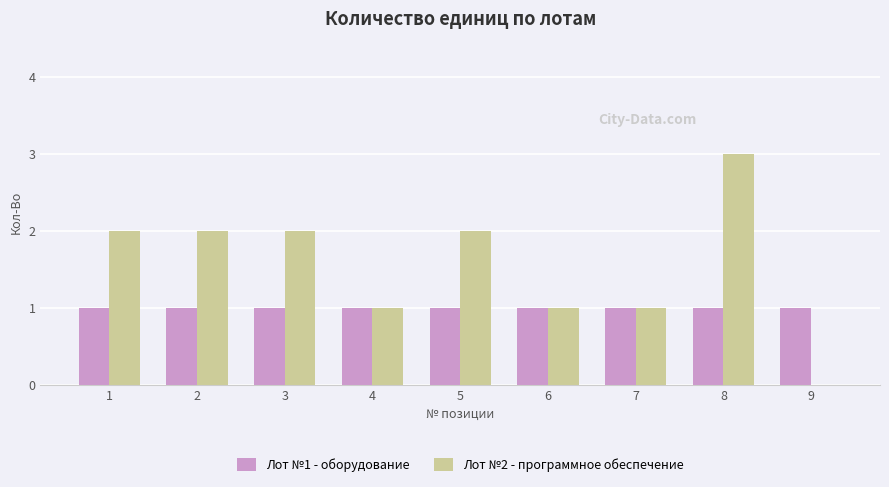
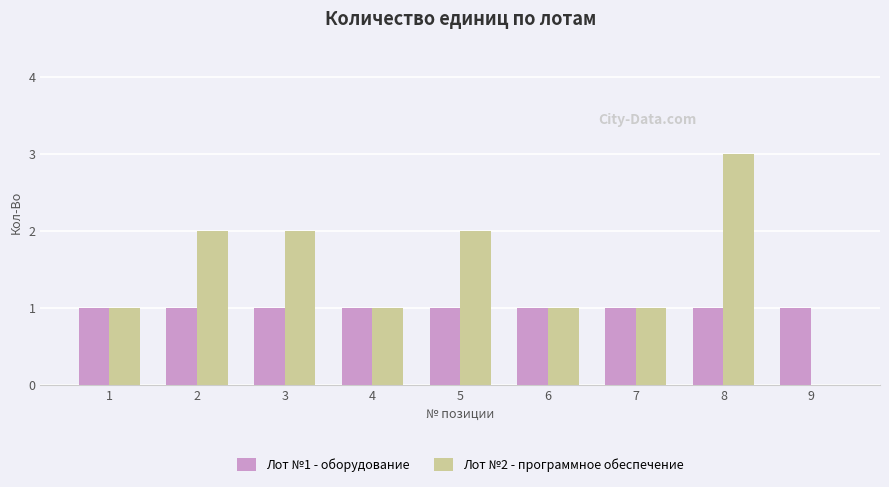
Лот №2 - программное обеспечение, 1: 2 -> 1
